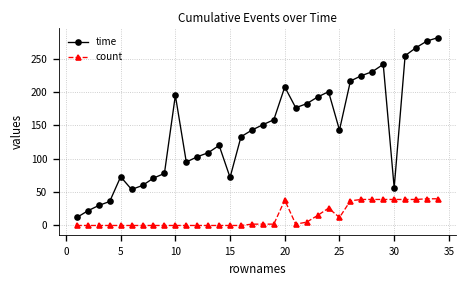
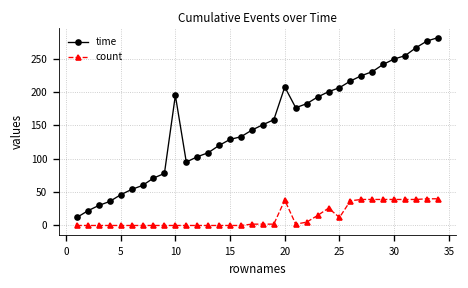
time, 5: 70 -> 50
time, 15: 70 -> 130
time, 25: 140 -> 210
time, 30: 60 -> 250
